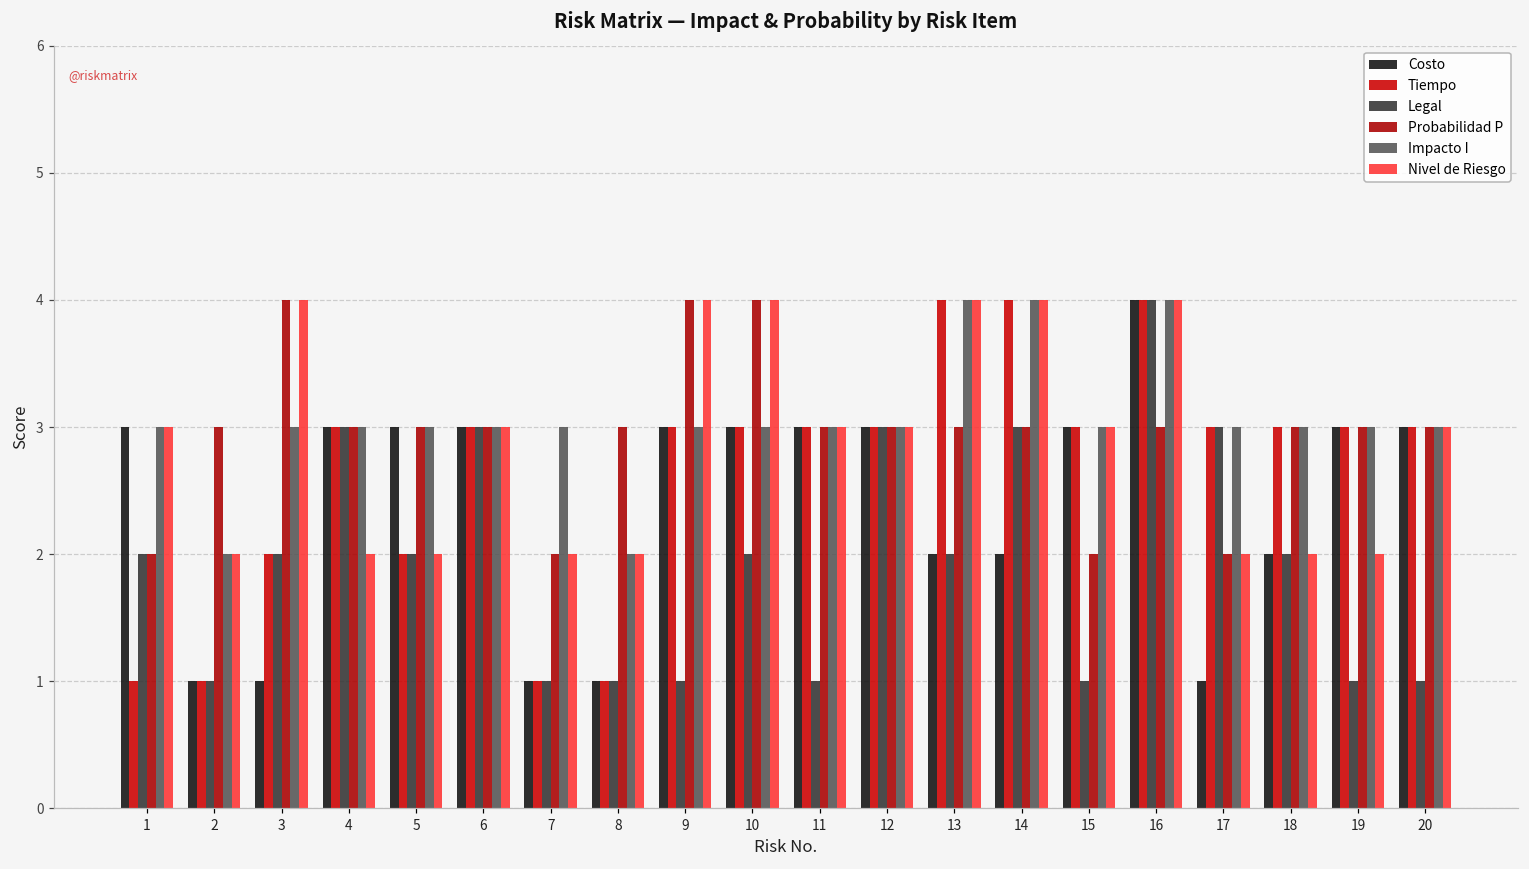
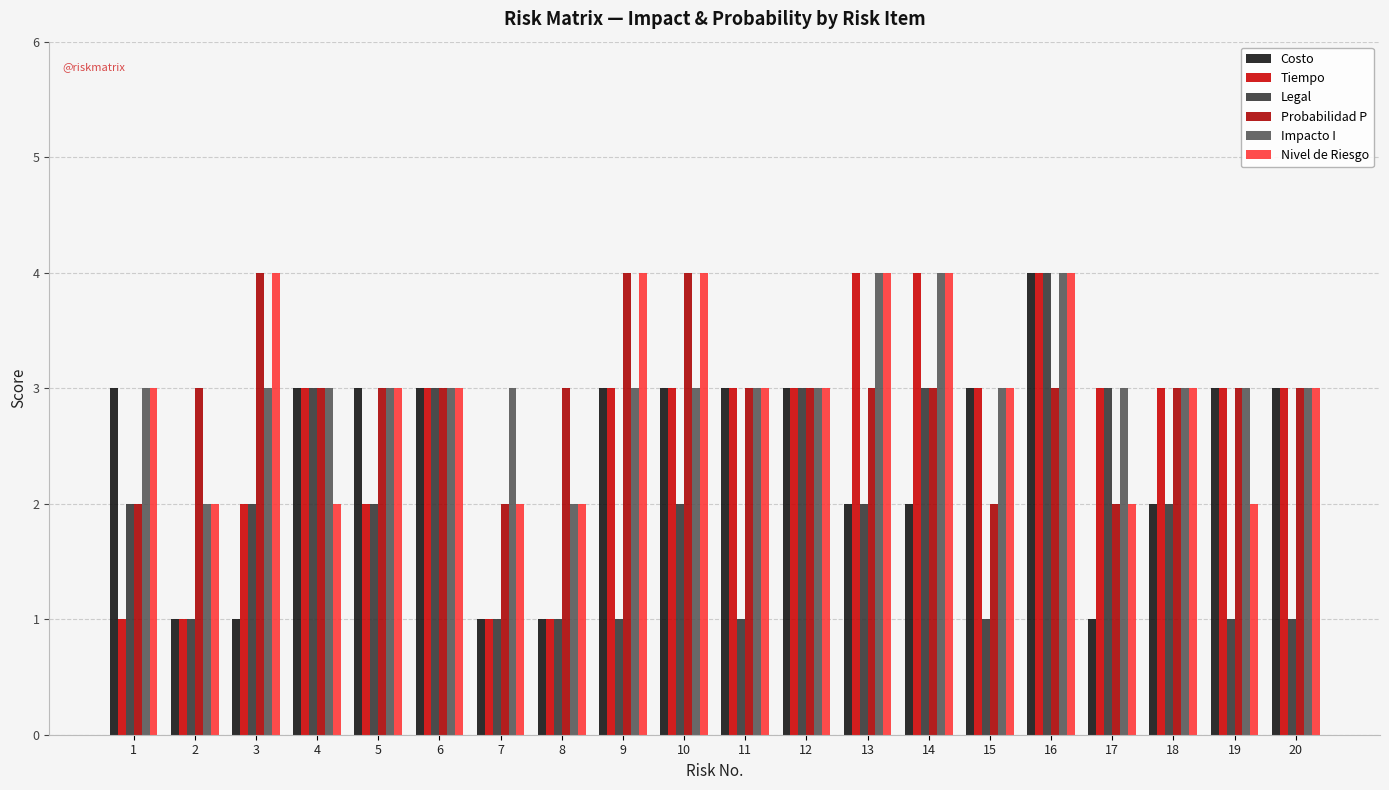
Nivel de Riesgo, 5: 2 -> 3
Nivel de Riesgo, 18: 2 -> 3
